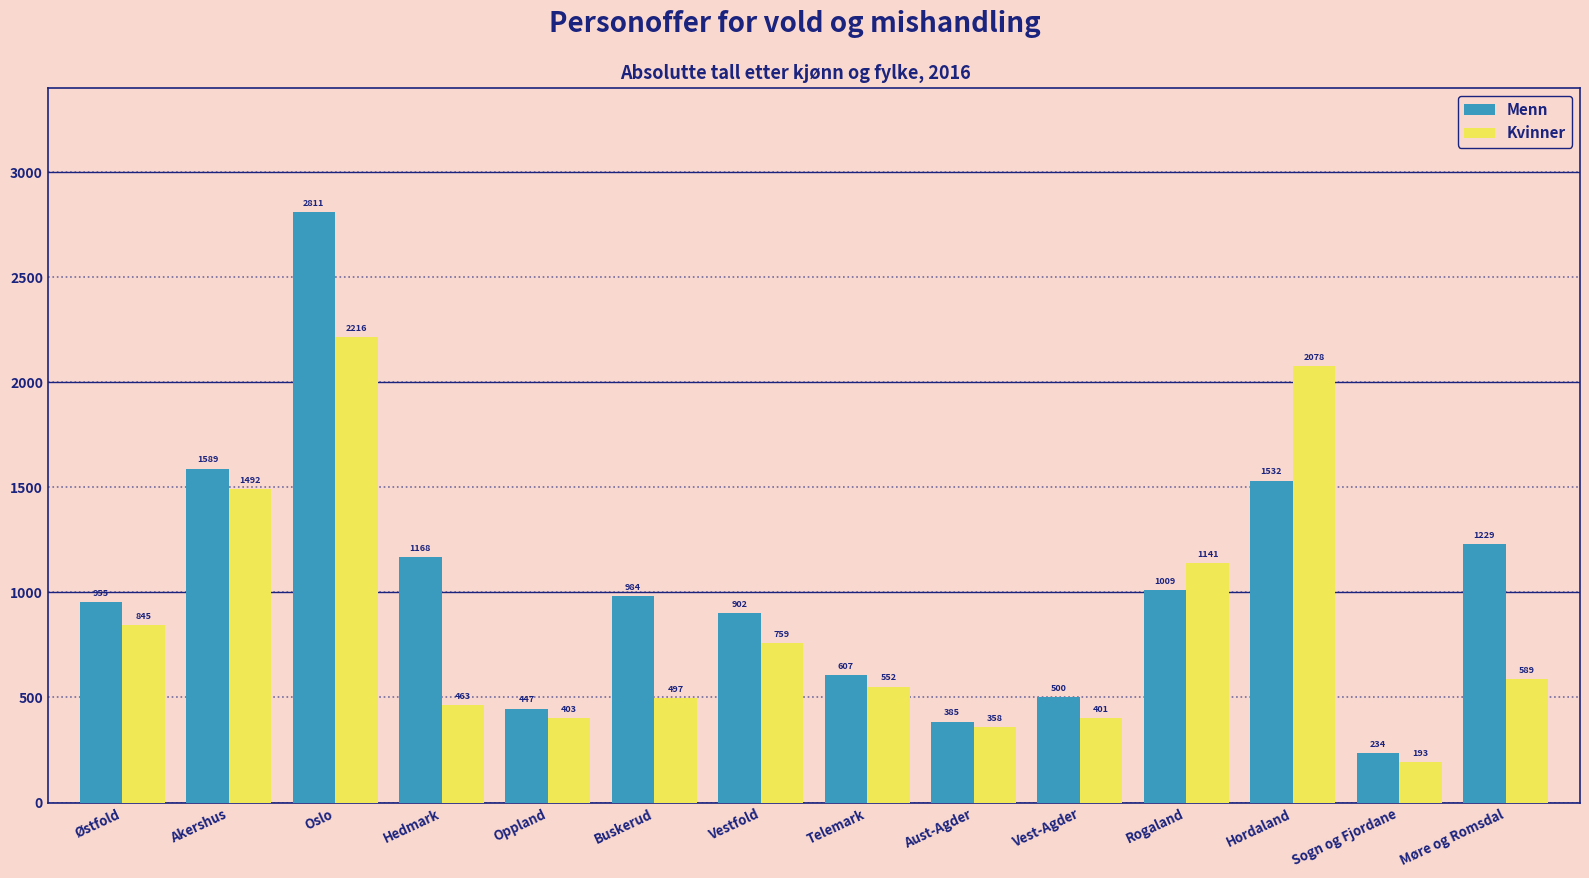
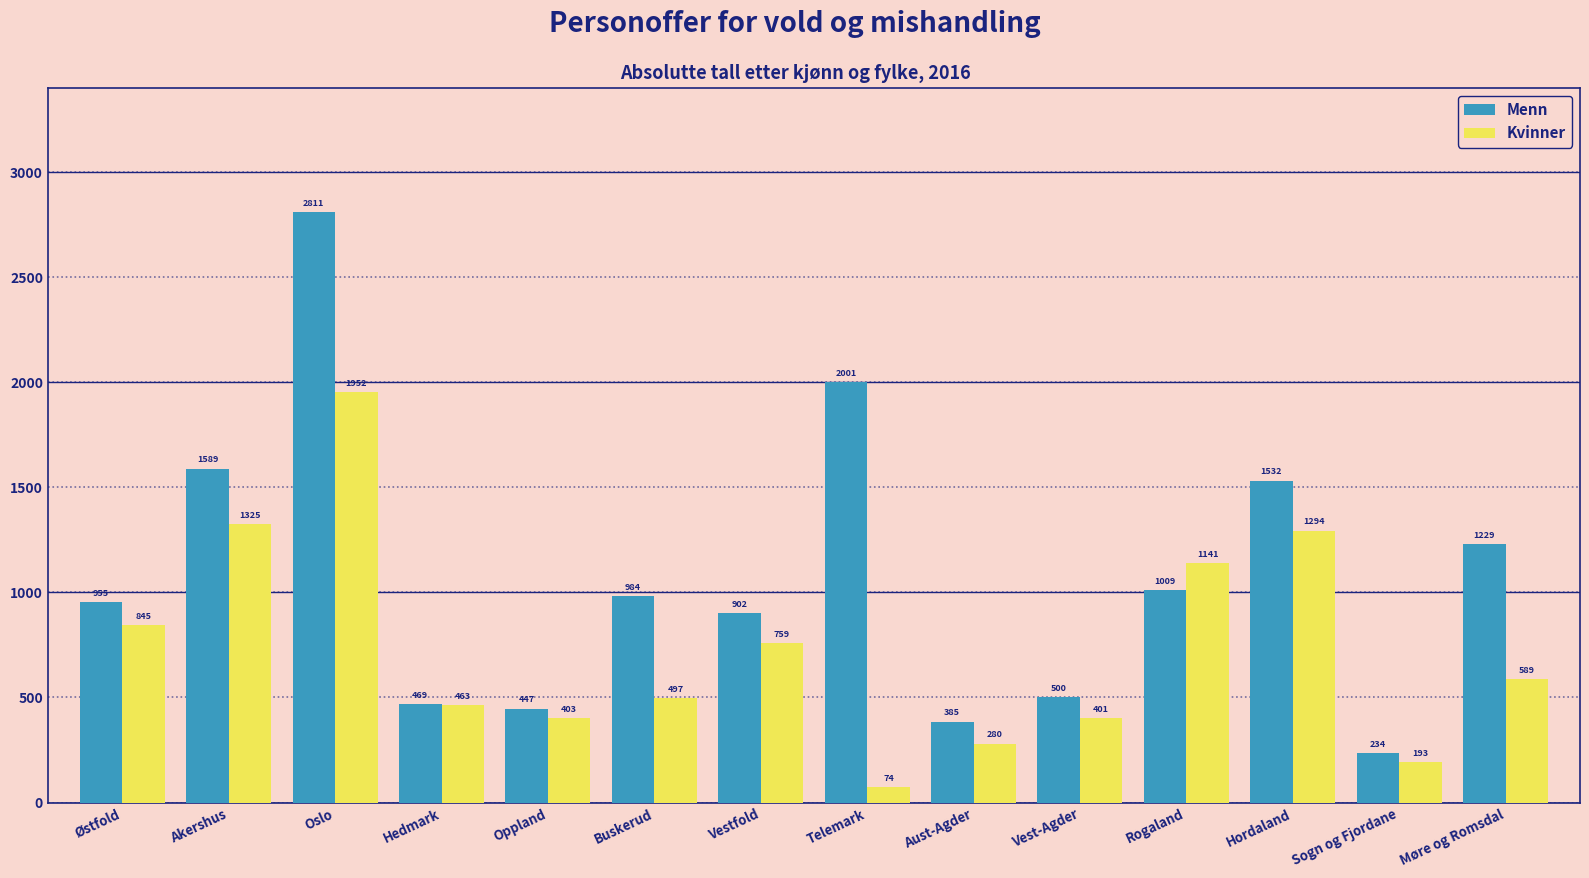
Kvinner, Akershus: 1492 -> 1325
Kvinner, Oslo: 2216 -> 1952
Menn, Hedmark: 1168 -> 469
Menn, Telemark: 607 -> 2001
Kvinner, Telemark: 552 -> 74
Kvinner, Aust-Agder: 358 -> 280
Kvinner, Hordaland: 2078 -> 1294
